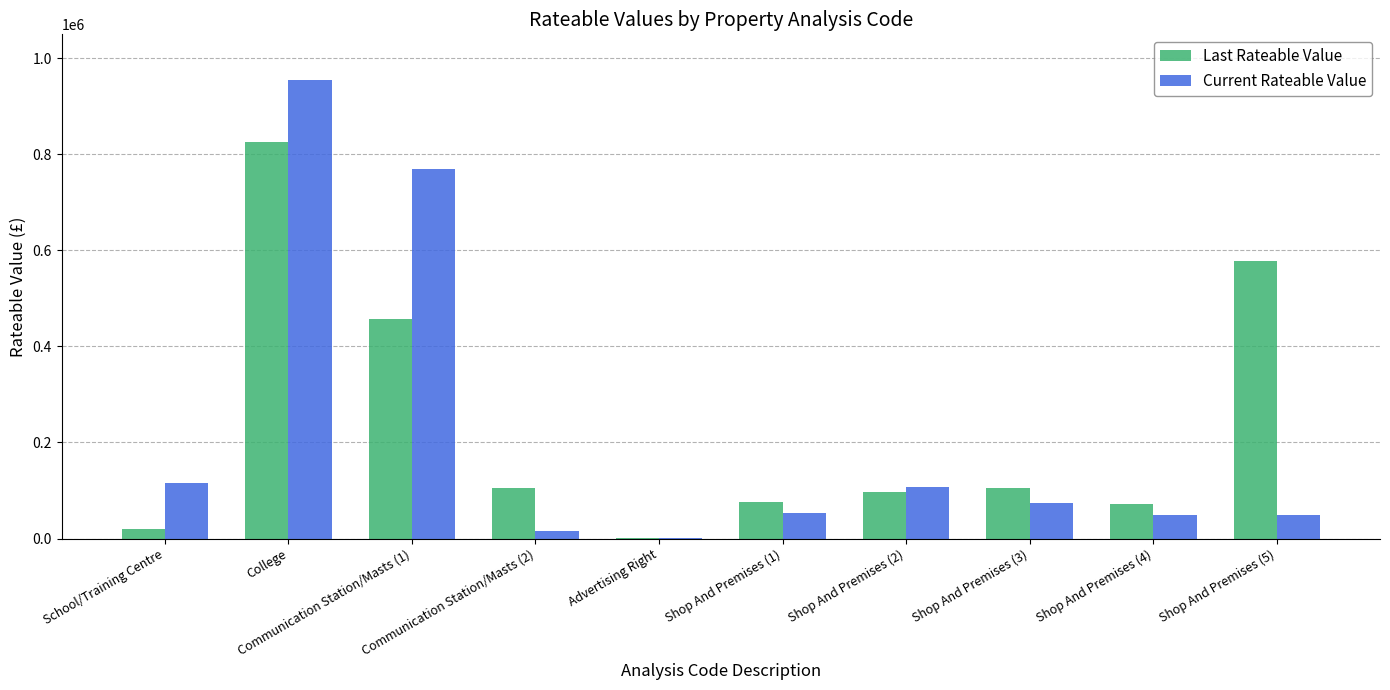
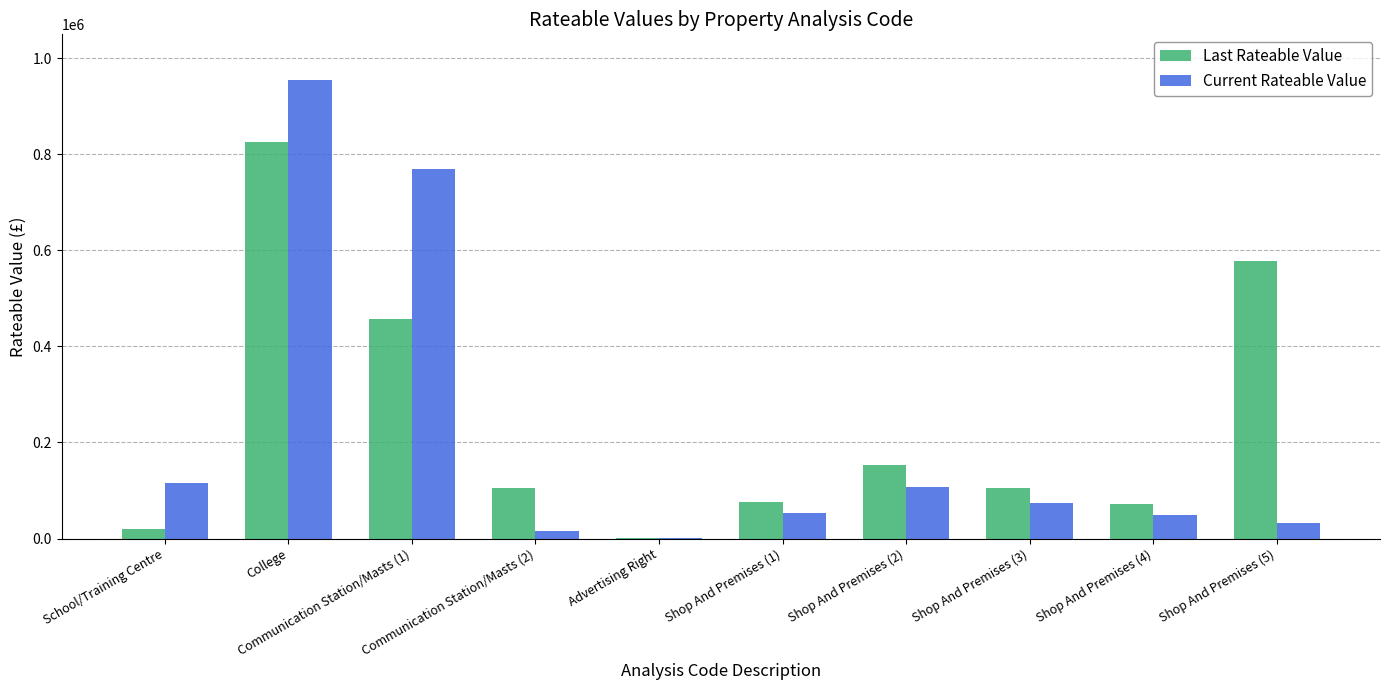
Last Rateable Value, Shop And Premises (2): 100000 -> 150000
Current Rateable Value, Shop And Premises (5): 50000 -> 30000
